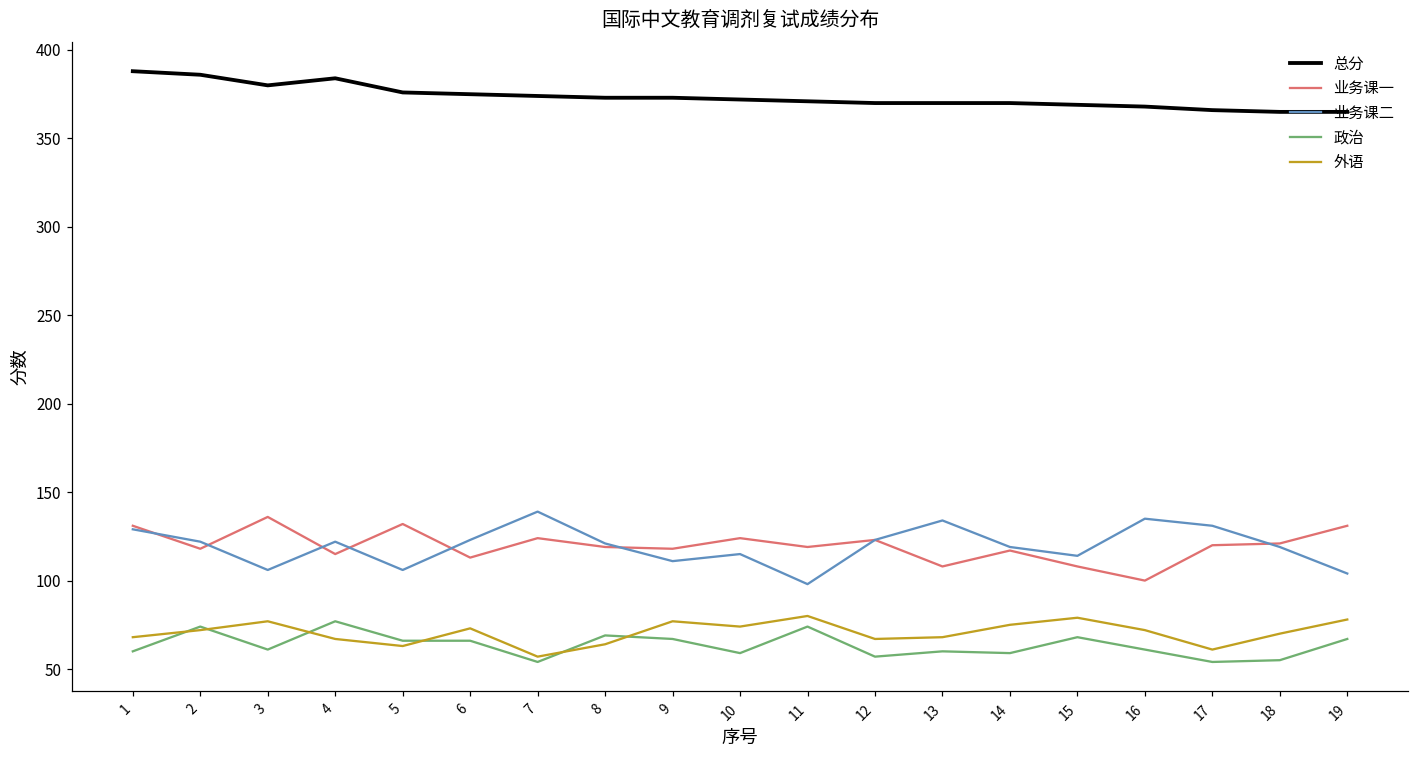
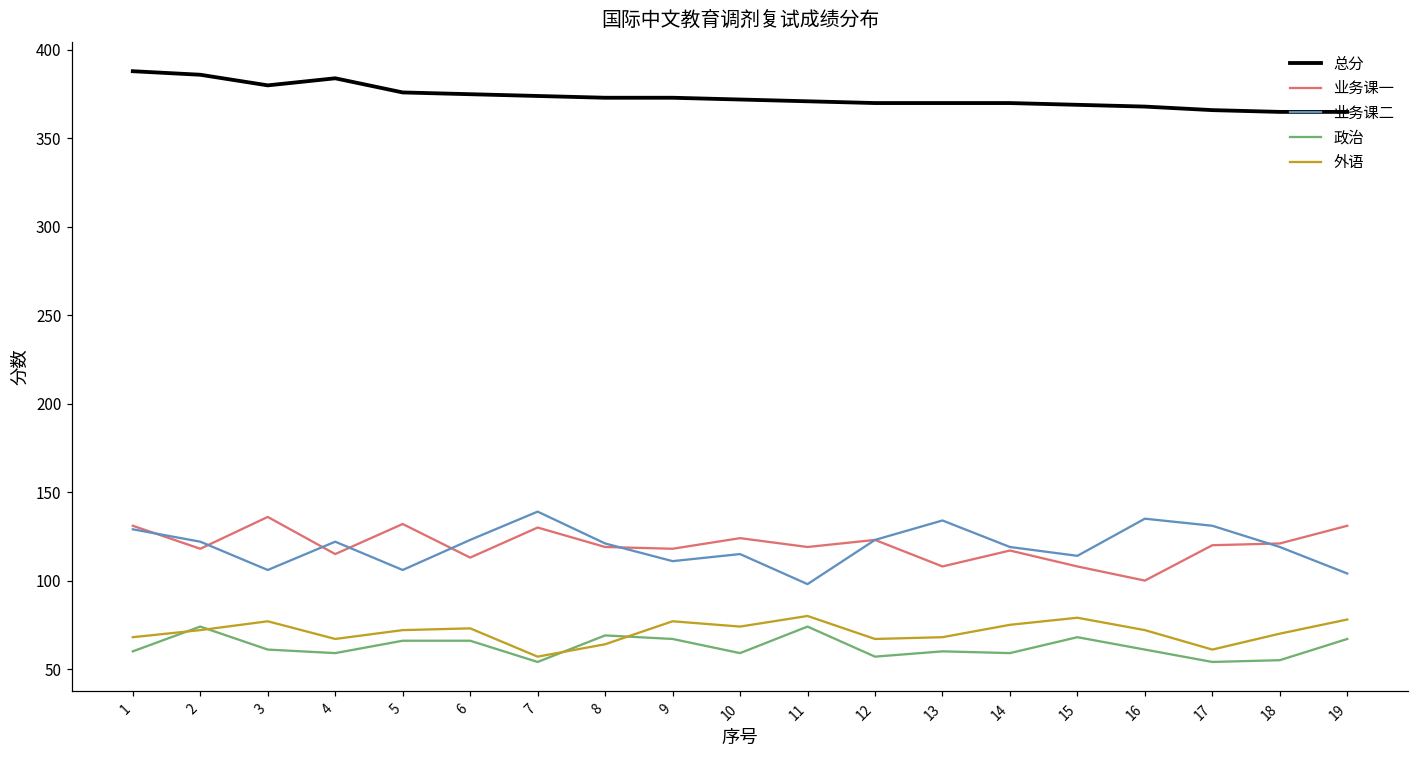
政治, 4: 77 -> 59
外语, 5: 63 -> 72
业务课一, 7: 124 -> 130
